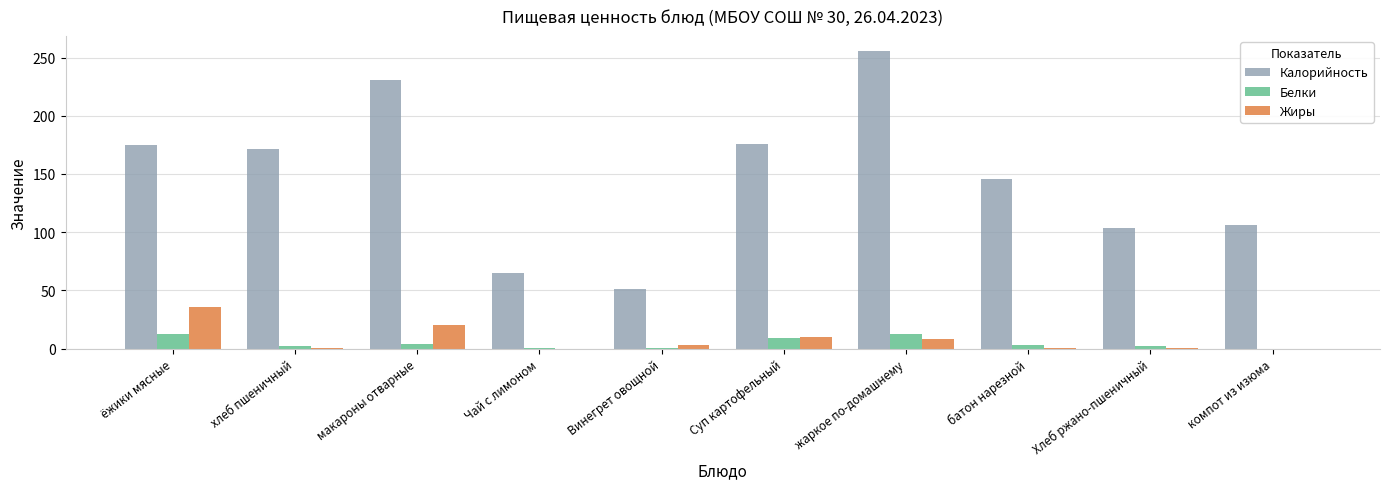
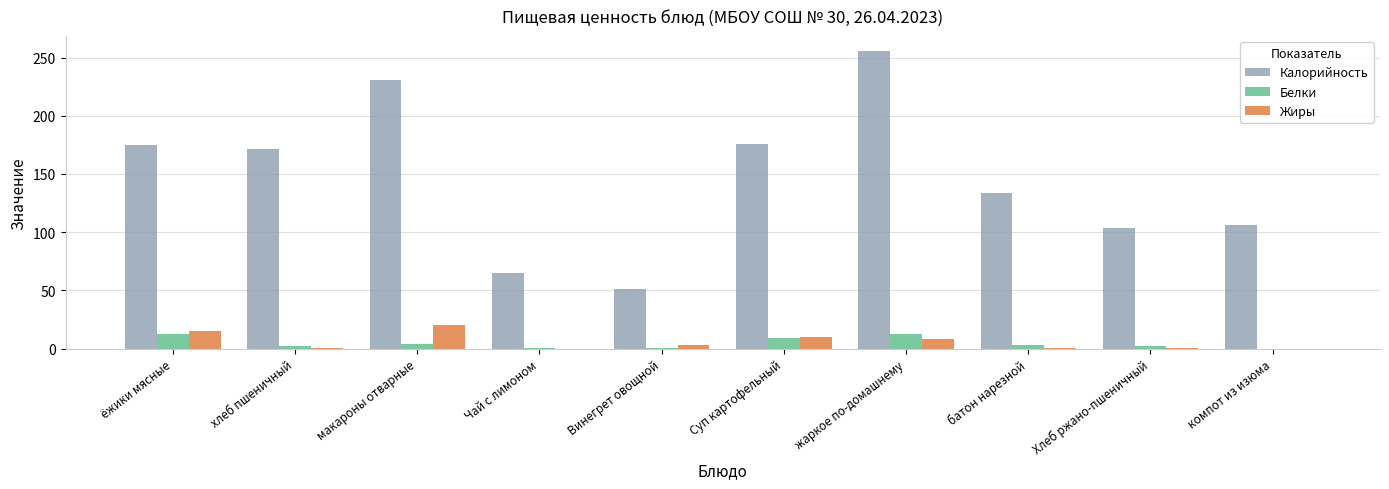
Жиры, ёжики мясные: 36 -> 15
Калорийность, батон нарезной: 146 -> 134
